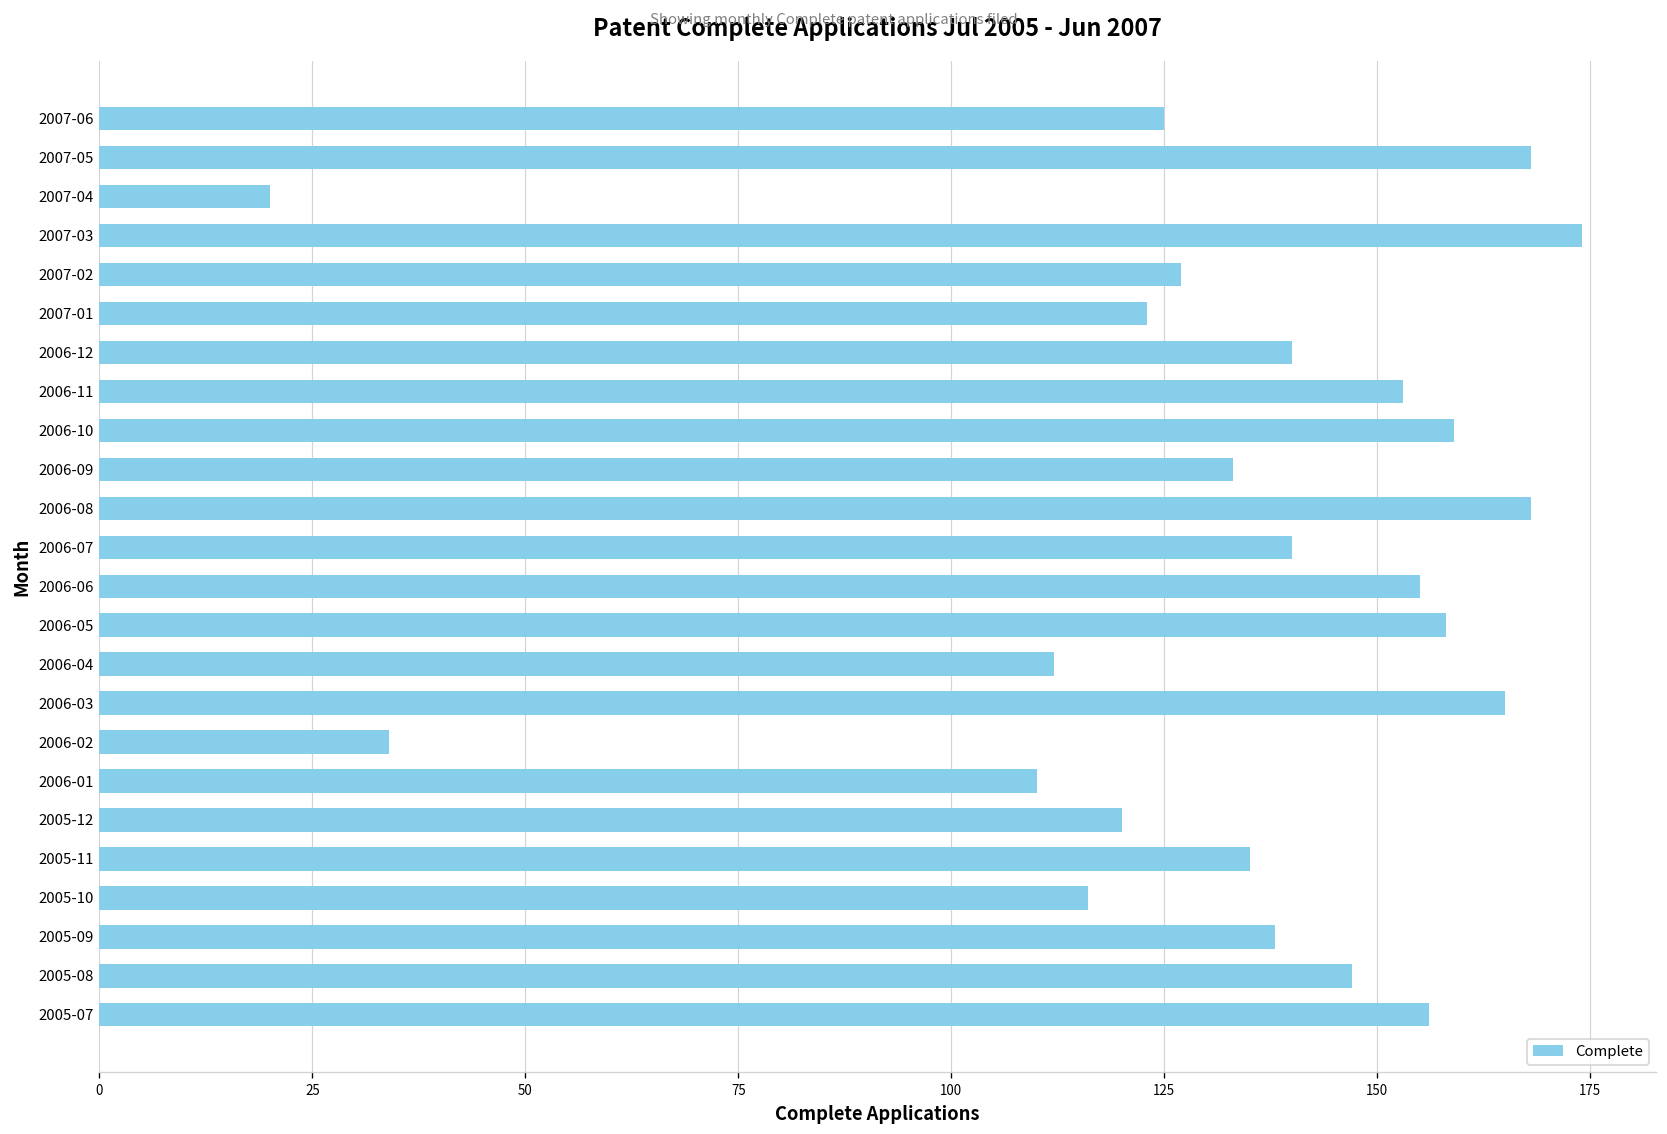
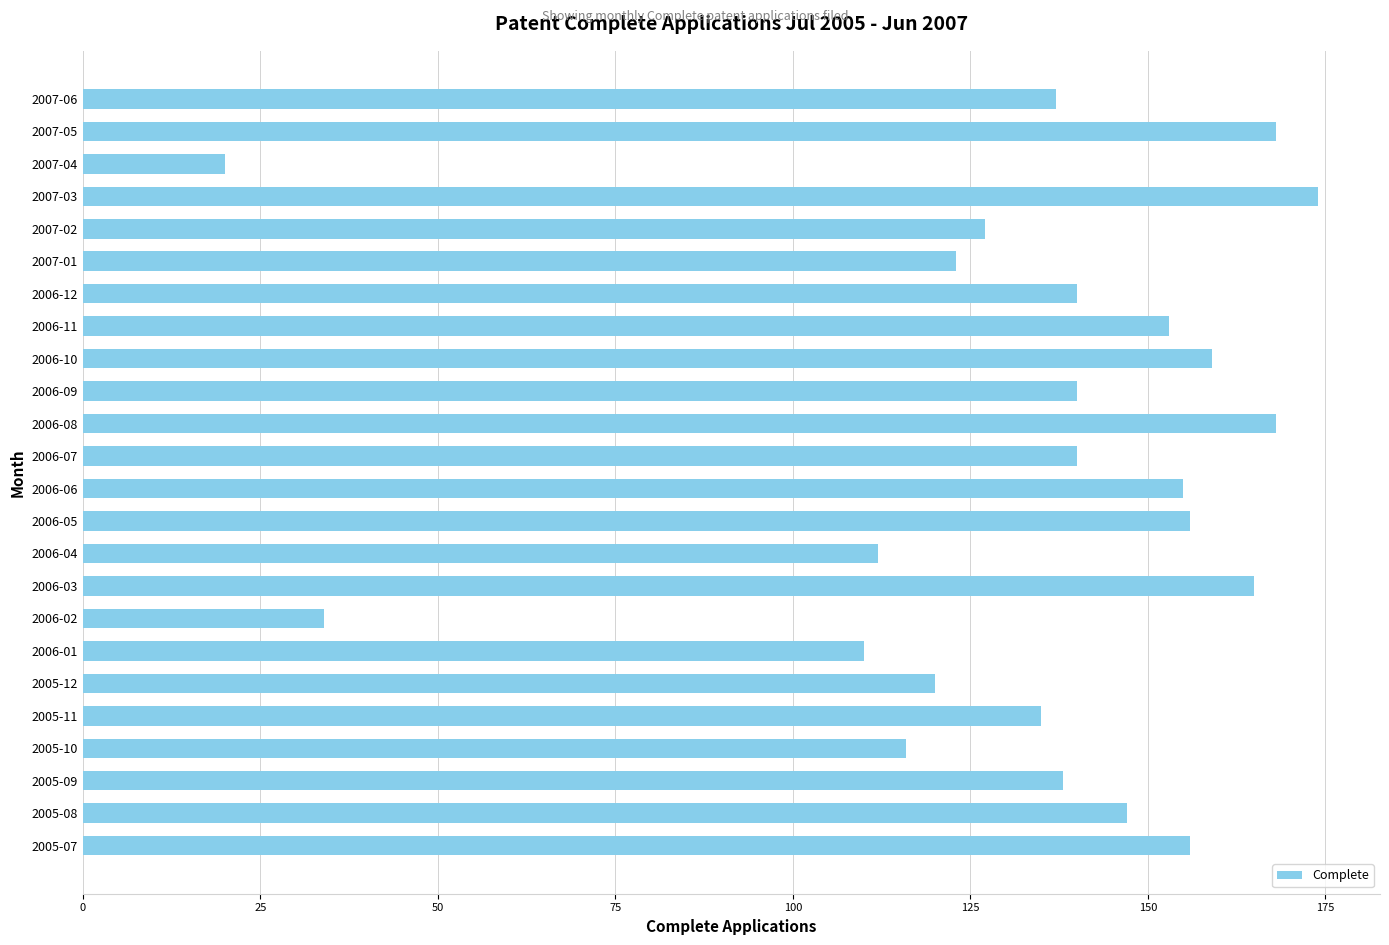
2007-06: 125 -> 137
2006-09: 133 -> 140
2006-05: 158 -> 156
